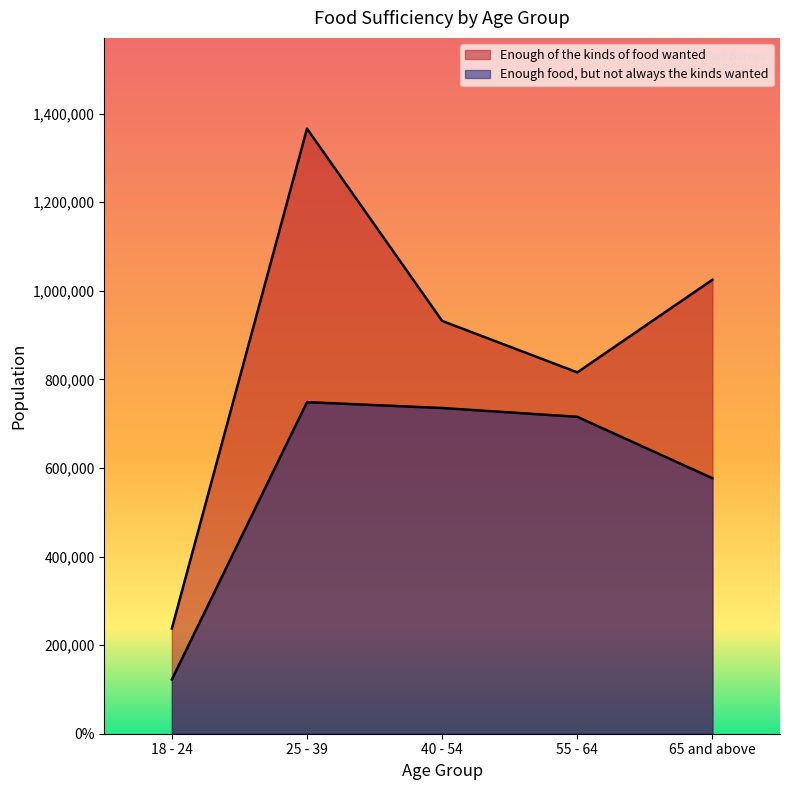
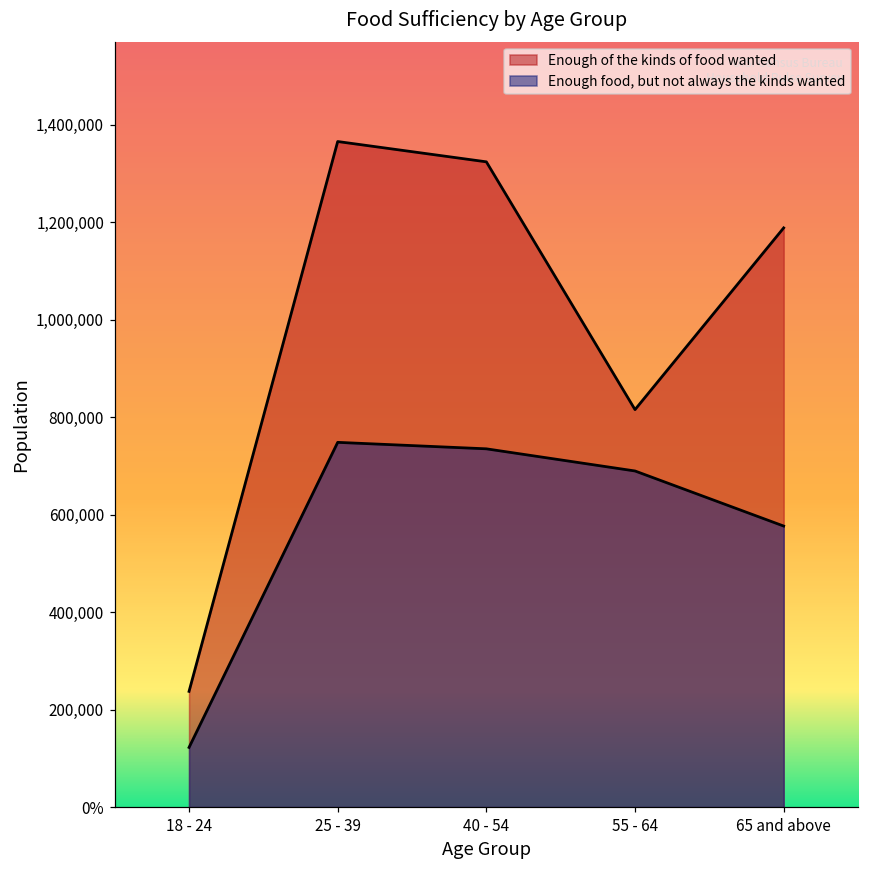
Enough of the kinds of food wanted, 40 - 54: 930,000 -> 1,320,000
Enough food, but not always the kinds wanted, 55 - 64: 720,000 -> 690,000
Enough of the kinds of food wanted, 65 and above: 1,020,000 -> 1,190,000
